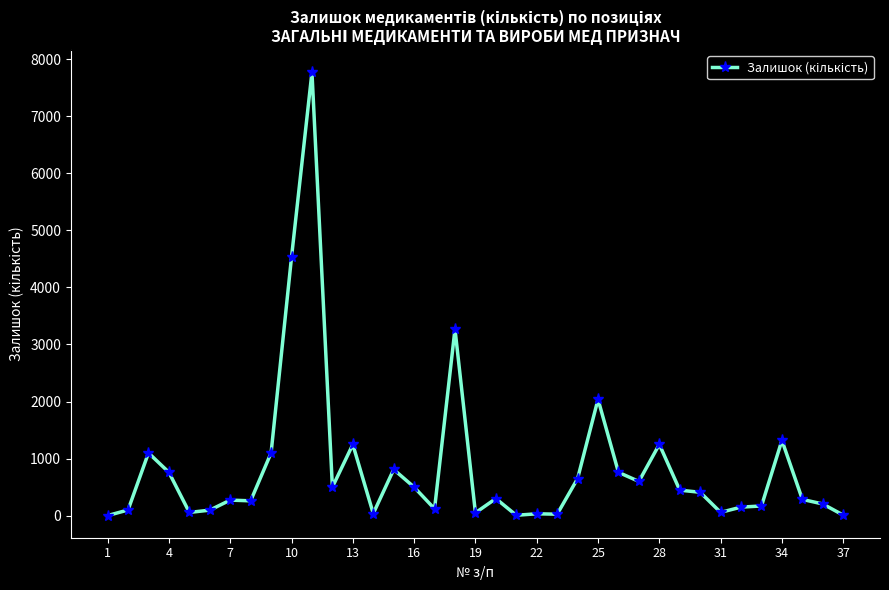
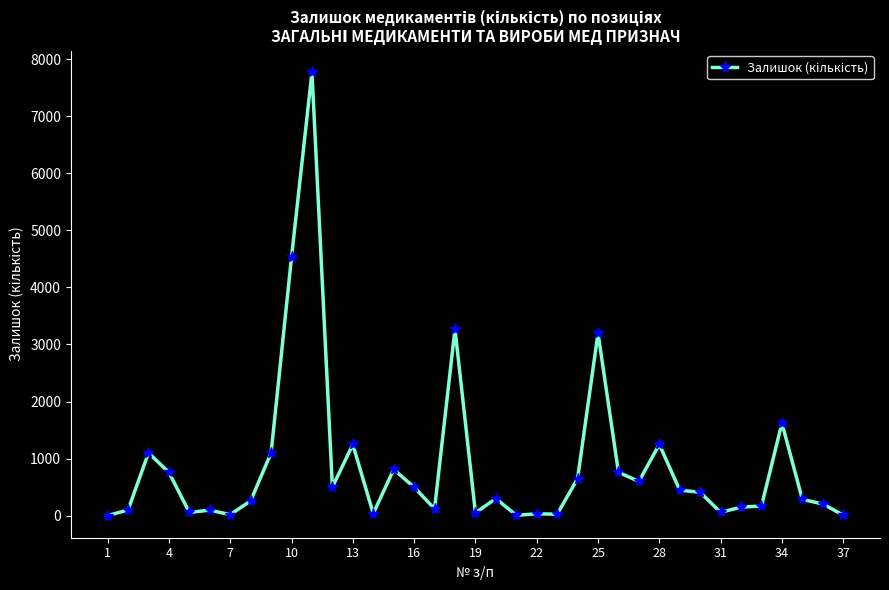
7: 300 -> 0
25: 2000 -> 3200
34: 1300 -> 1600
